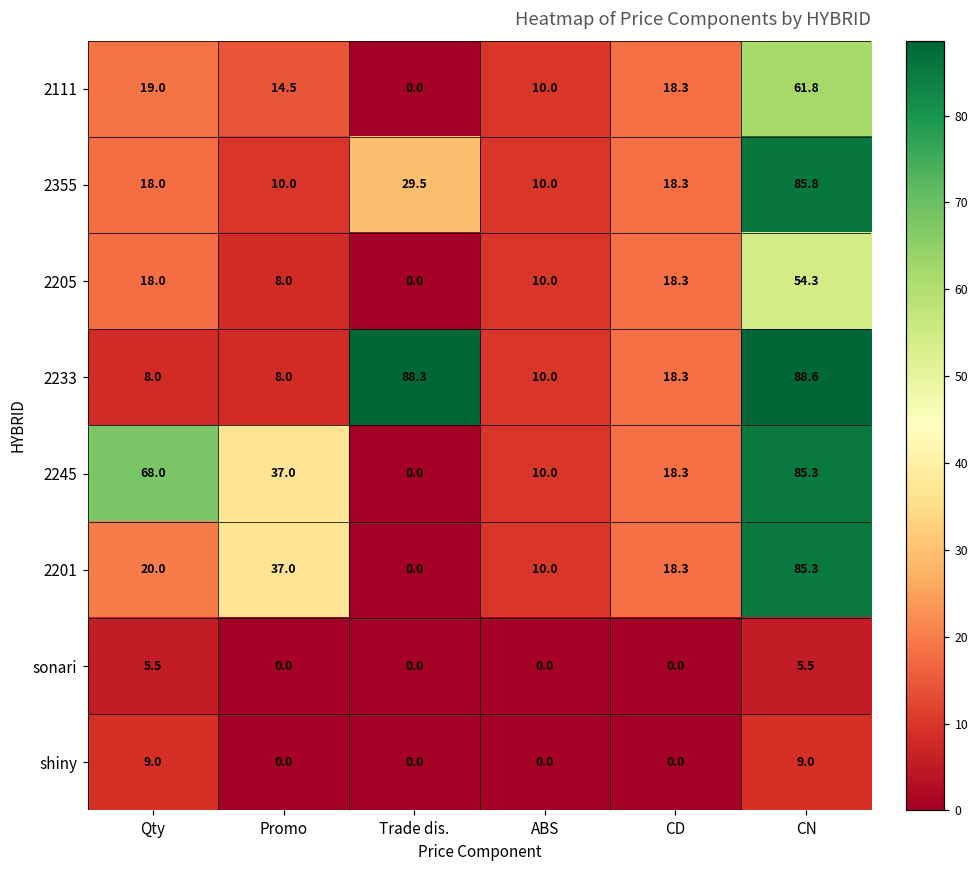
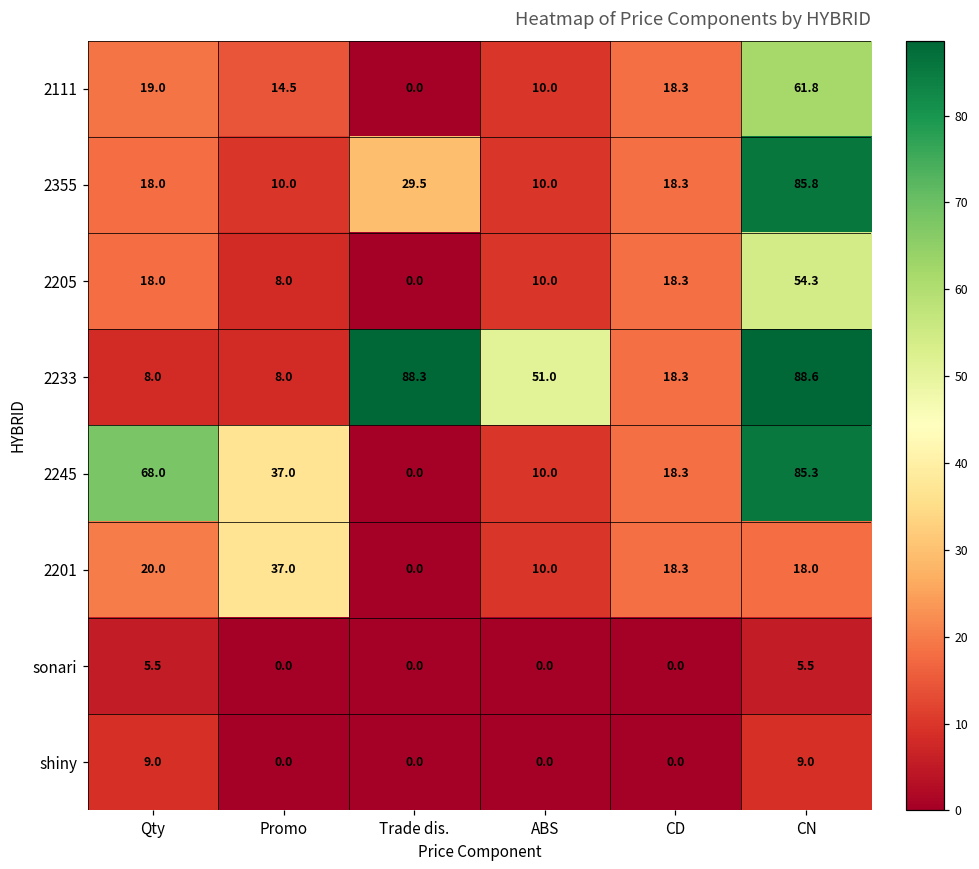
2233, ABS: 10.0 -> 51.0
2201, CN: 85.3 -> 18.0
